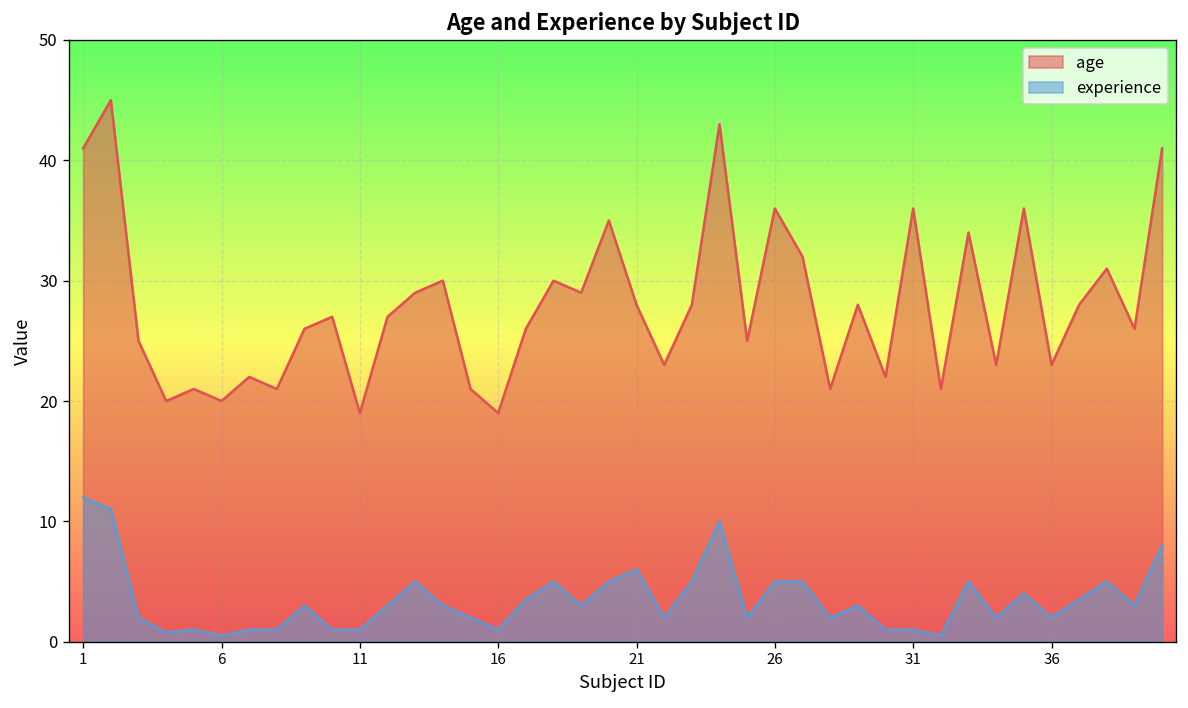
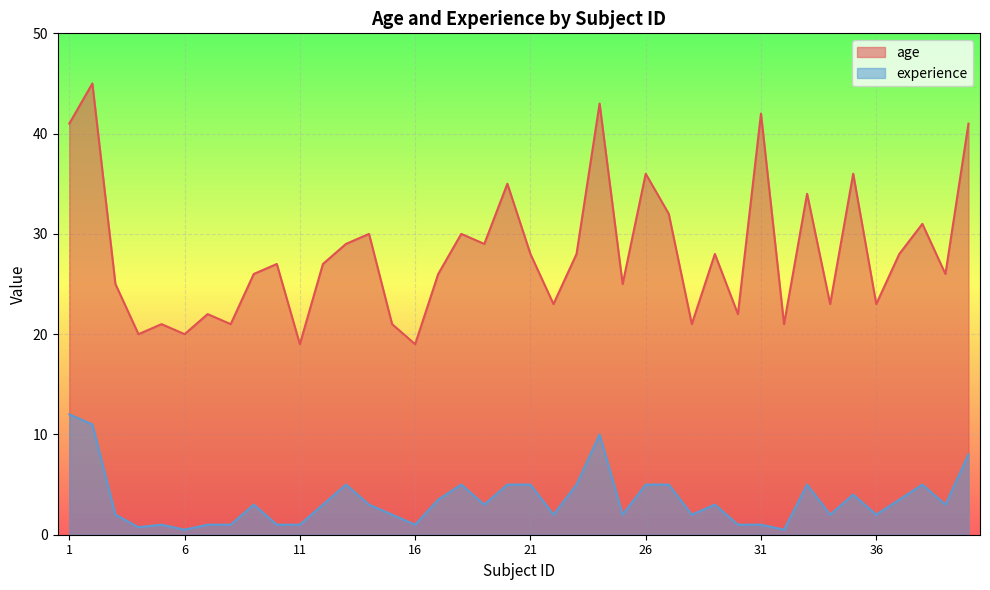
experience, 21: 6 -> 5
age, 31: 36 -> 42
